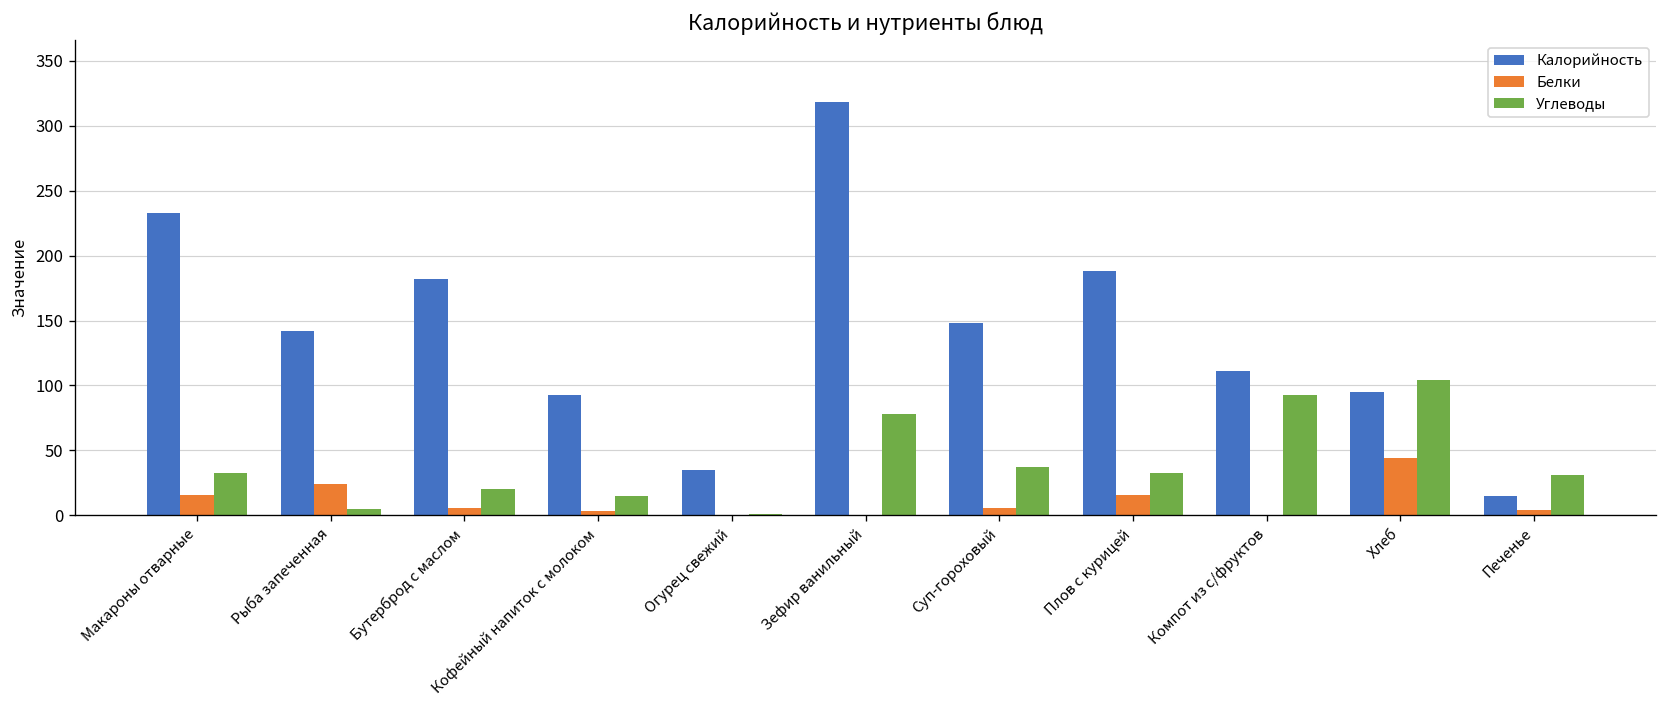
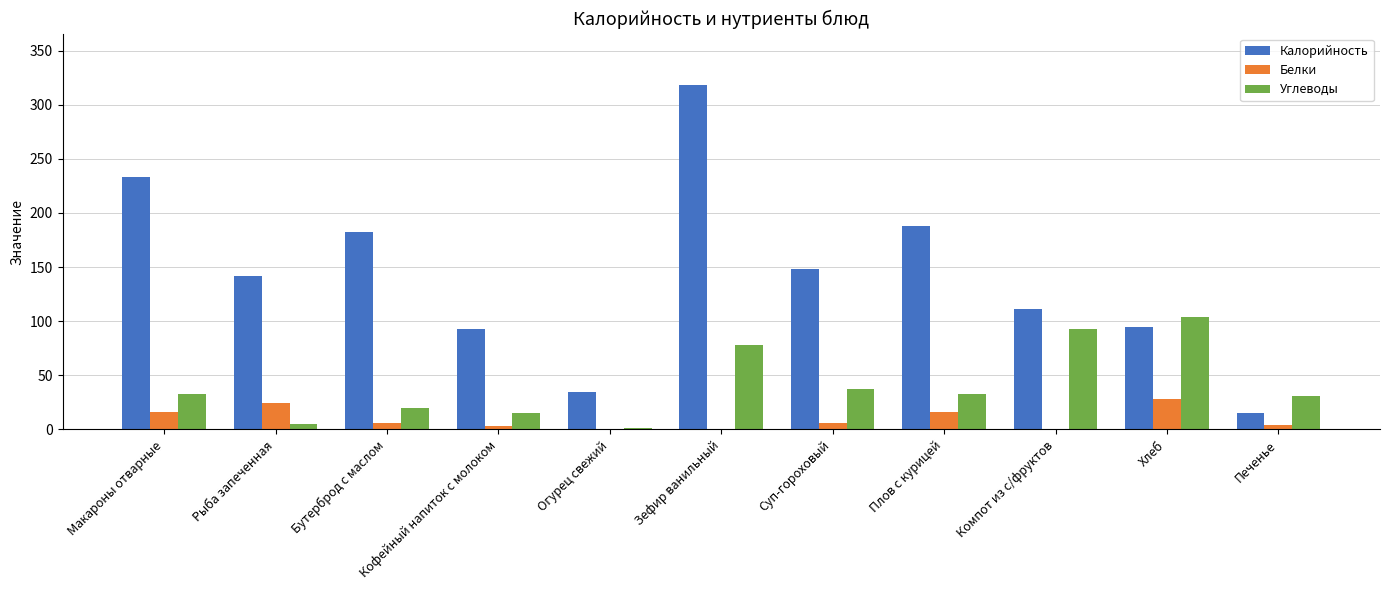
Белки, Хлеб: 44 -> 28
